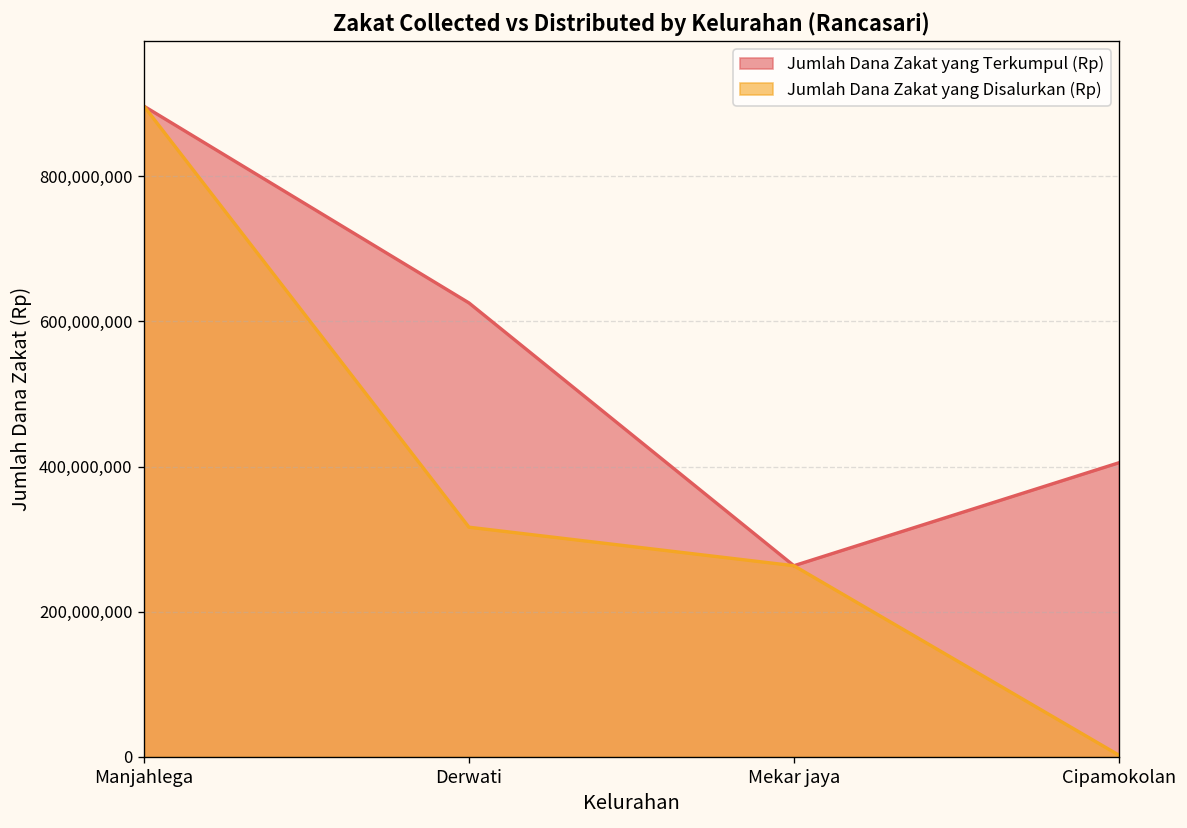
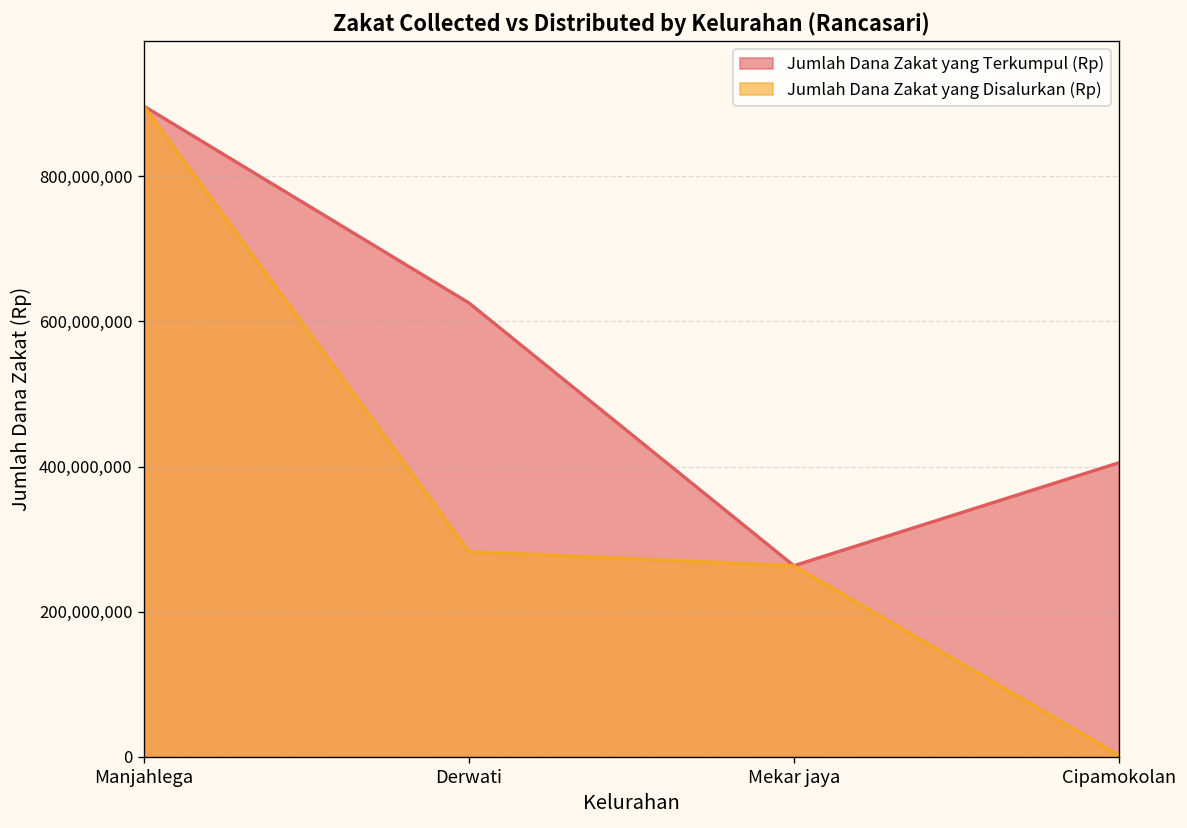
Jumlah Dana Zakat yang Disalurkan (Rp), Derwati: 320,000,000 -> 280,000,000
